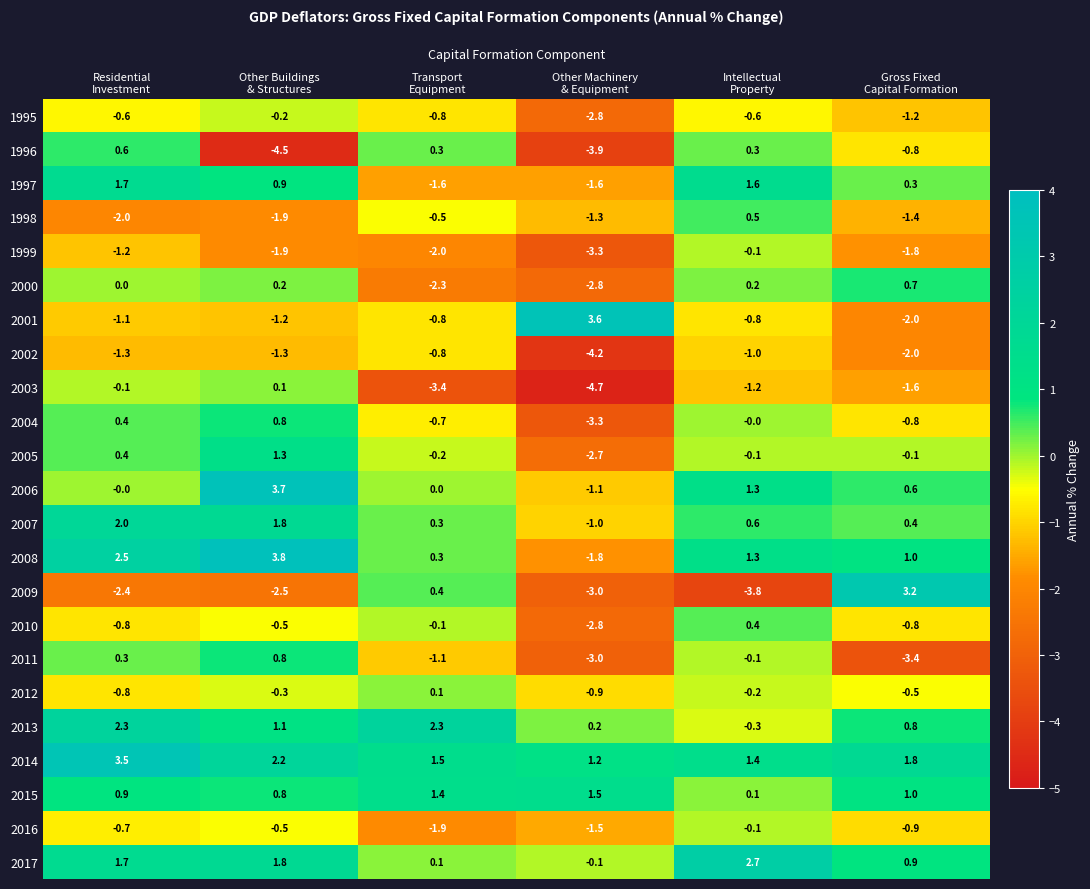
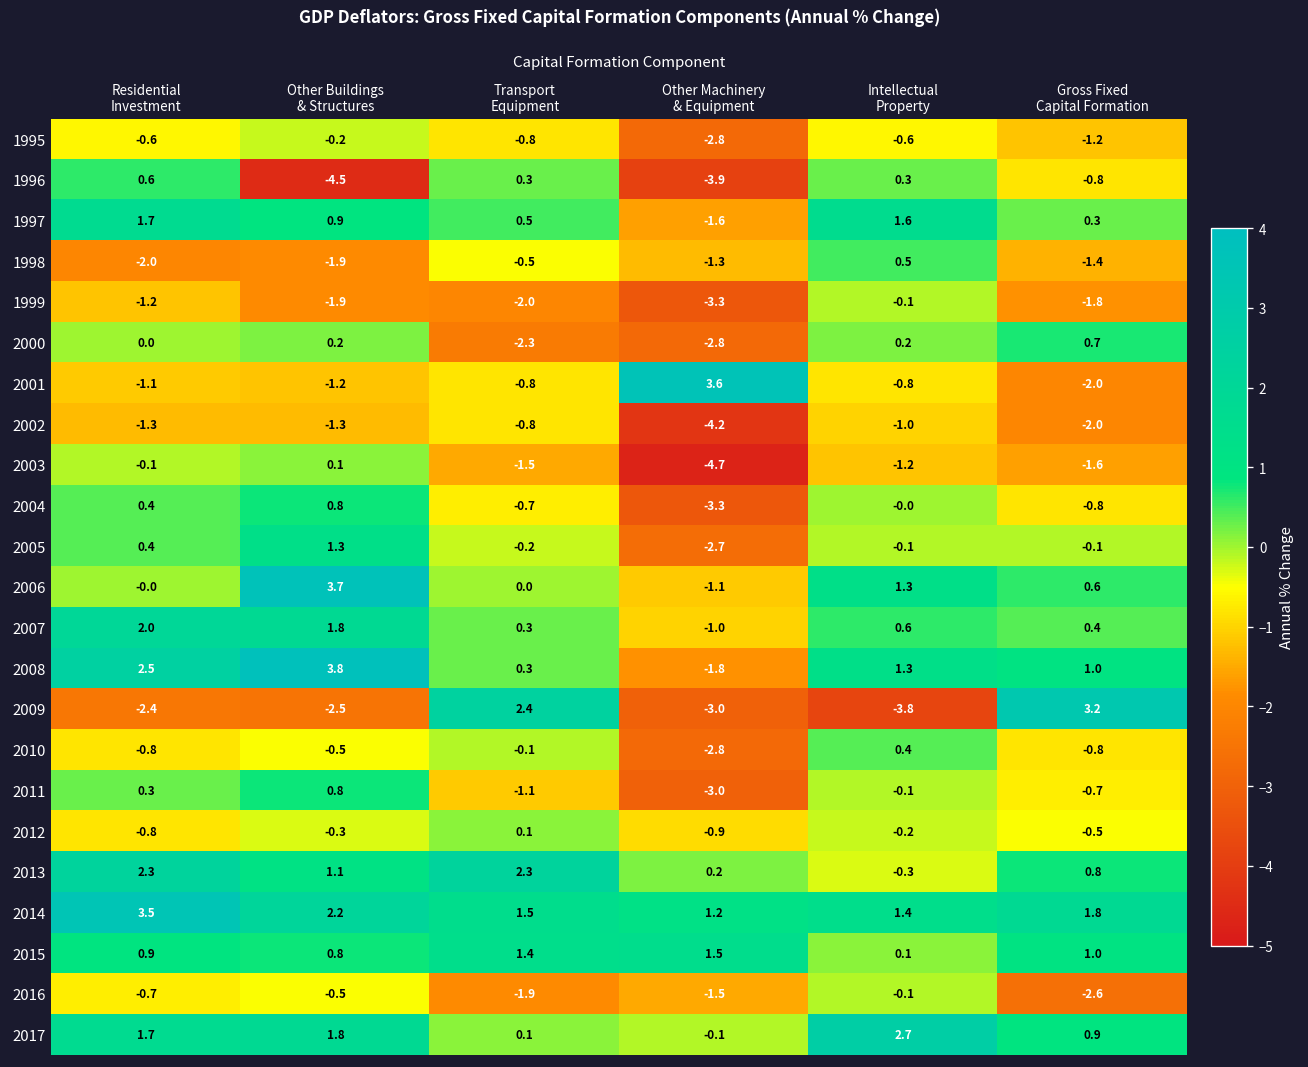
1997, Transport Equipment: -1.6 -> 0.5
2003, Transport Equipment: -3.4 -> -1.5
2009, Transport Equipment: 0.4 -> 2.4
2011, Gross Fixed Capital Formation: -3.4 -> -0.7
2016, Gross Fixed Capital Formation: -0.9 -> -2.6
